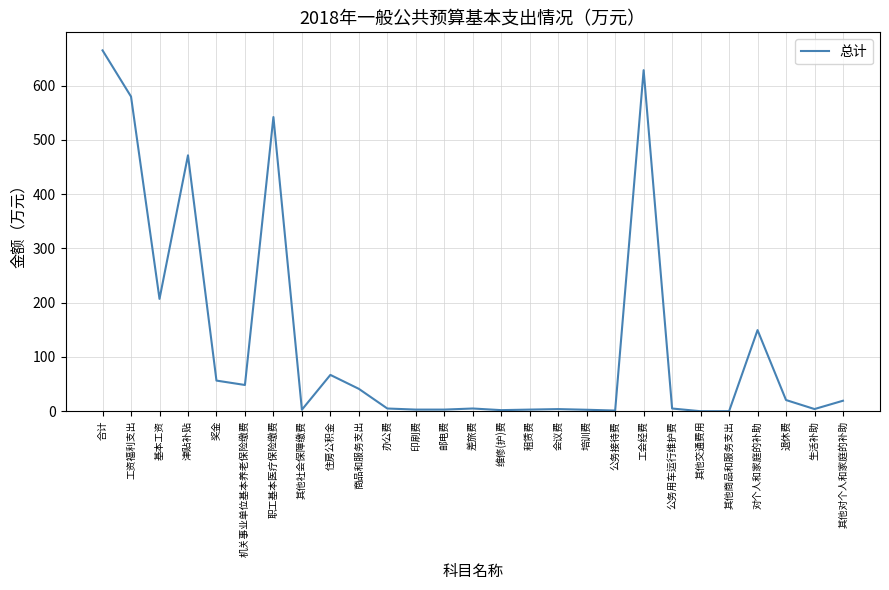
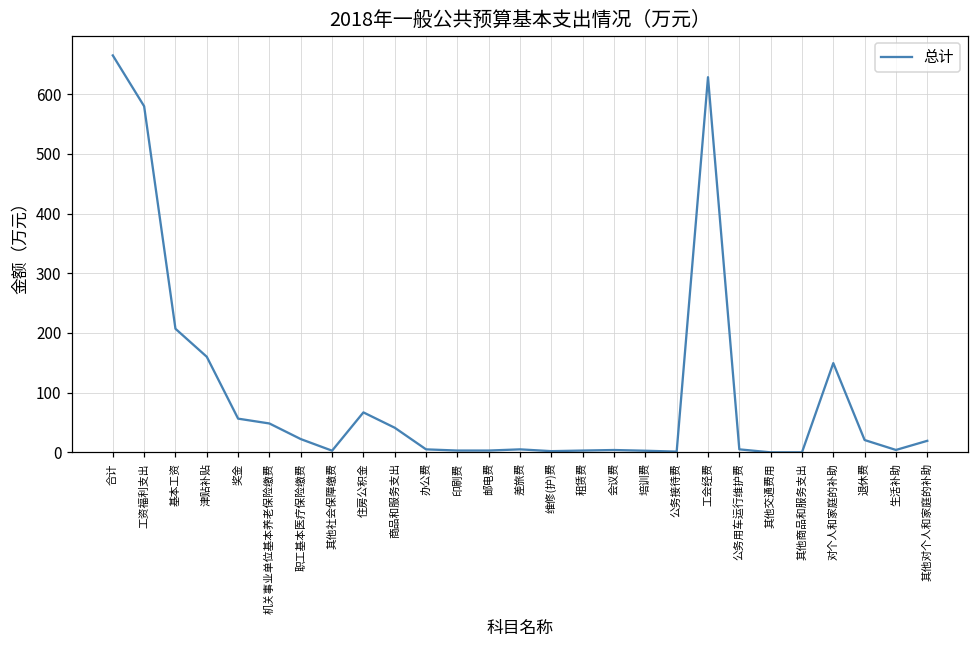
津贴补贴: 470 -> 160
职工基本医疗保险缴费: 540 -> 20
